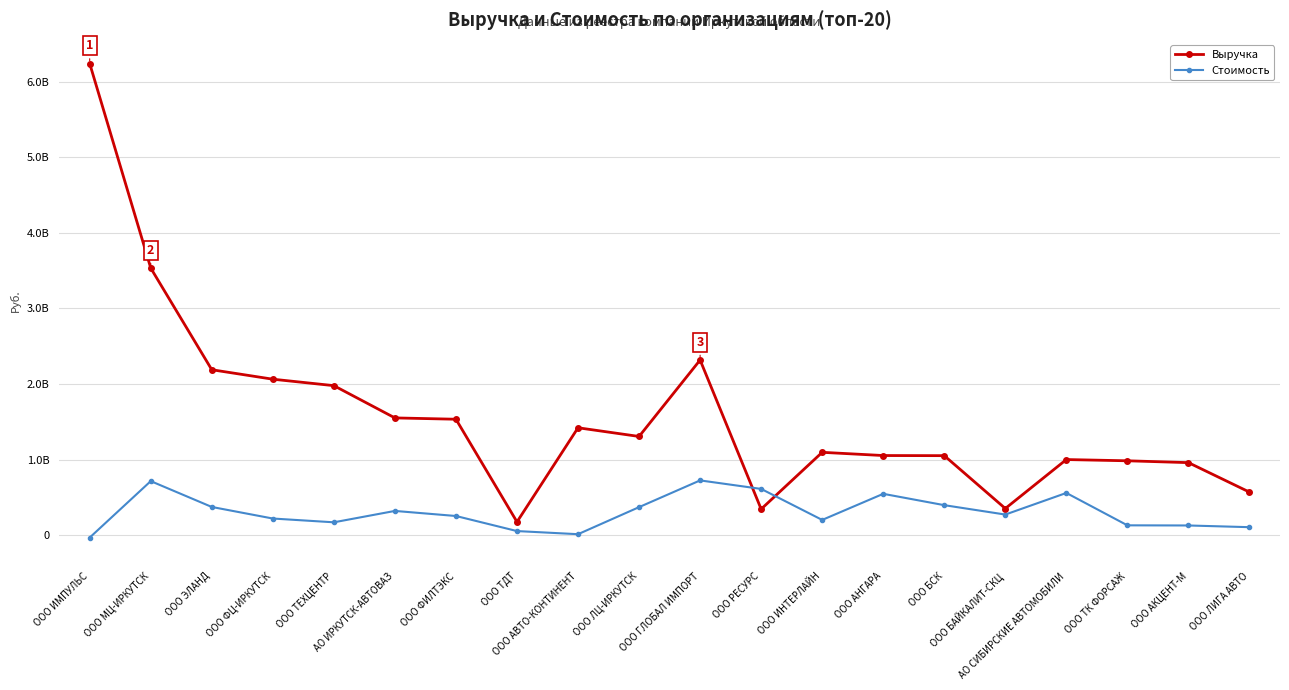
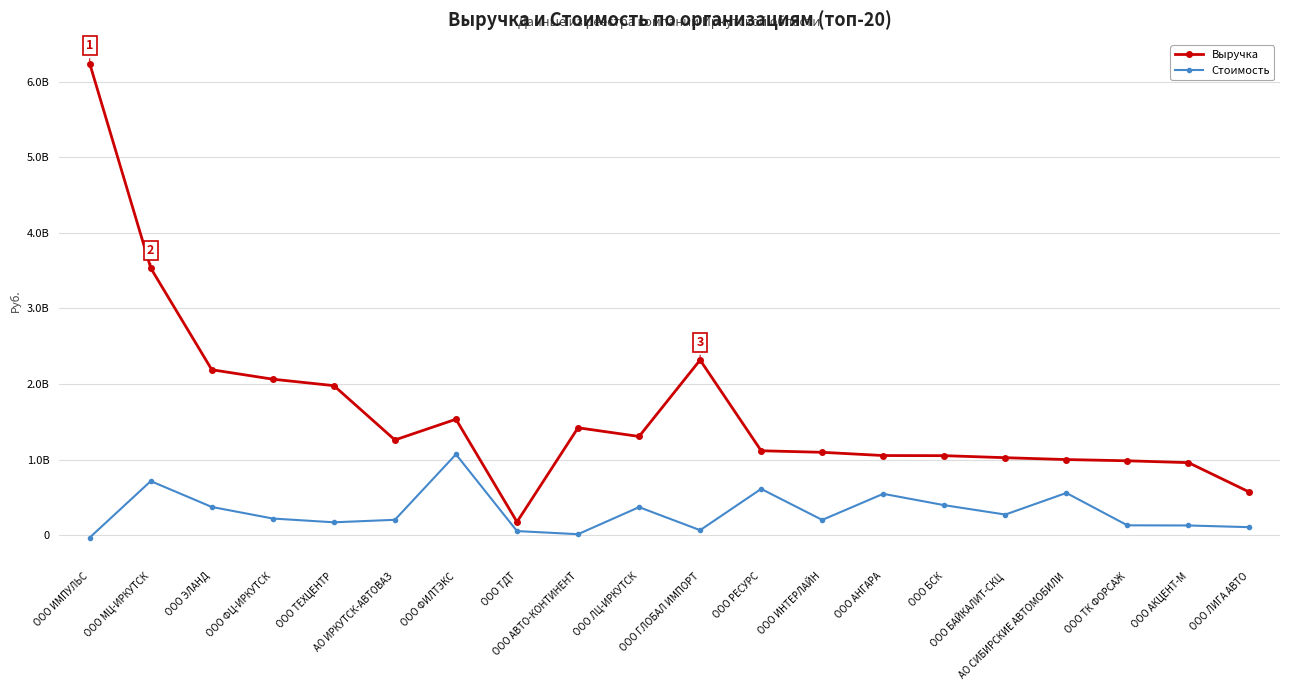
Выручка, АО ИРКУТСК-АВТОВАЗ: 1600000000 -> 1300000000
Стоимость, АО ИРКУТСК-АВТОВАЗ: 300000000 -> 200000000
Стоимость, ООО ФИЛТЭКС: 300000000 -> 1100000000
Стоимость, ООО ГЛОБАЛ ИМПОРТ: 700000000 -> 100000000
Выручка, ООО РЕСУРС: 300000000 -> 1100000000
Выручка, ООО БАЙКАЛИТ-СКЦ: 400000000 -> 1000000000
